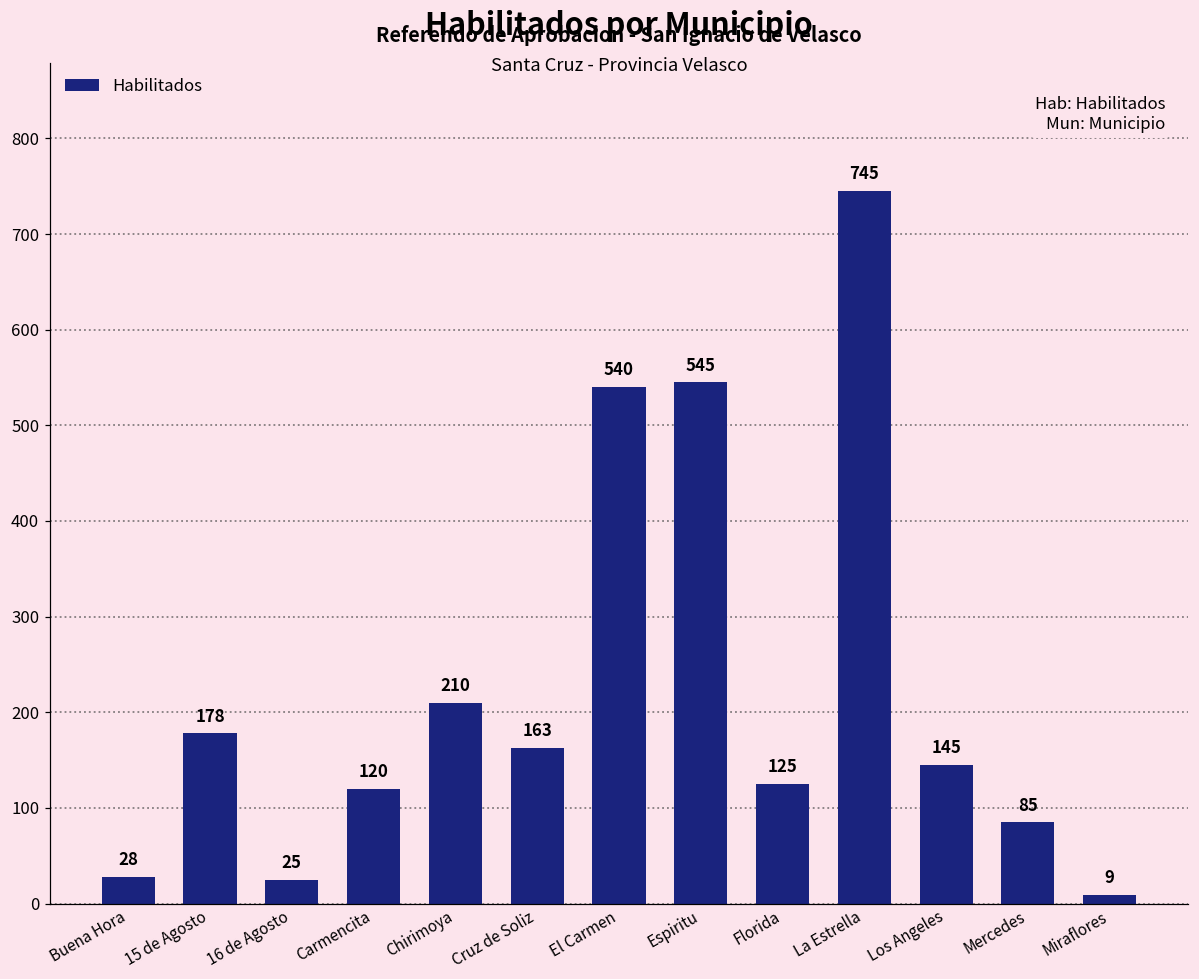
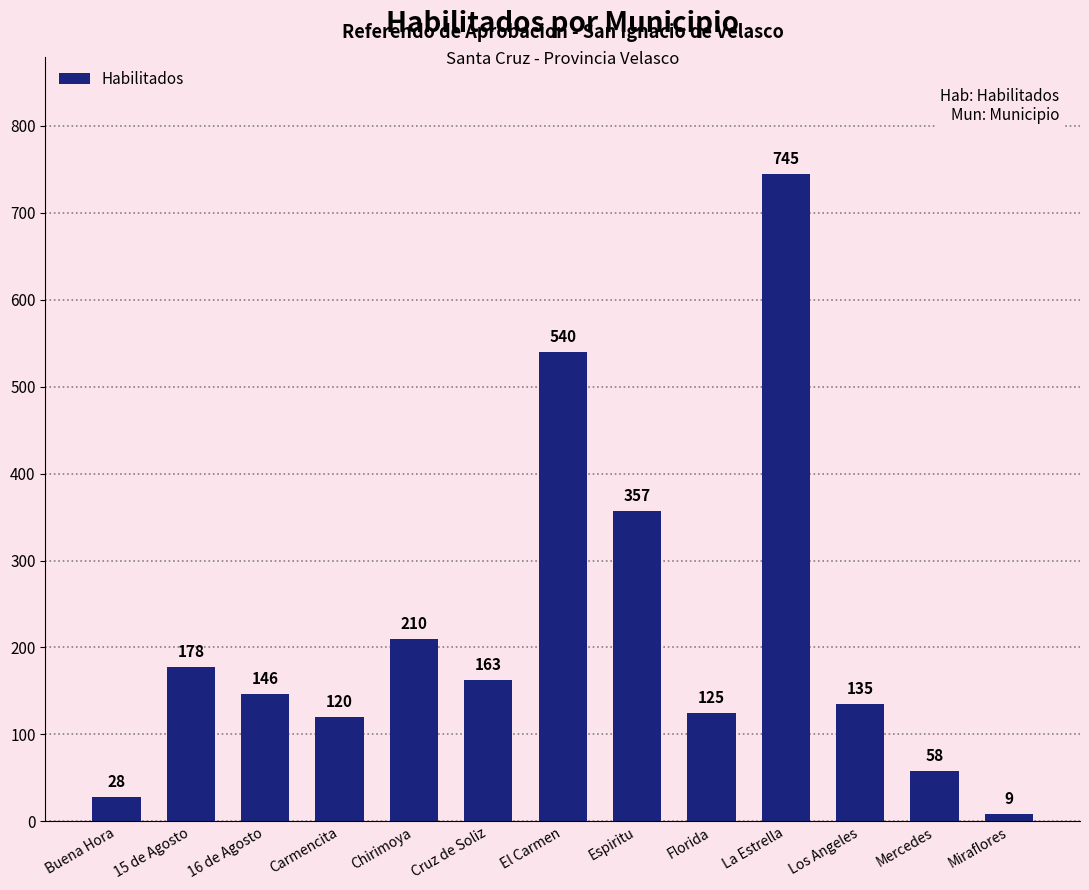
16 de Agosto: 25 -> 146
Espiritu: 545 -> 357
Los Angeles: 145 -> 135
Mercedes: 85 -> 58
